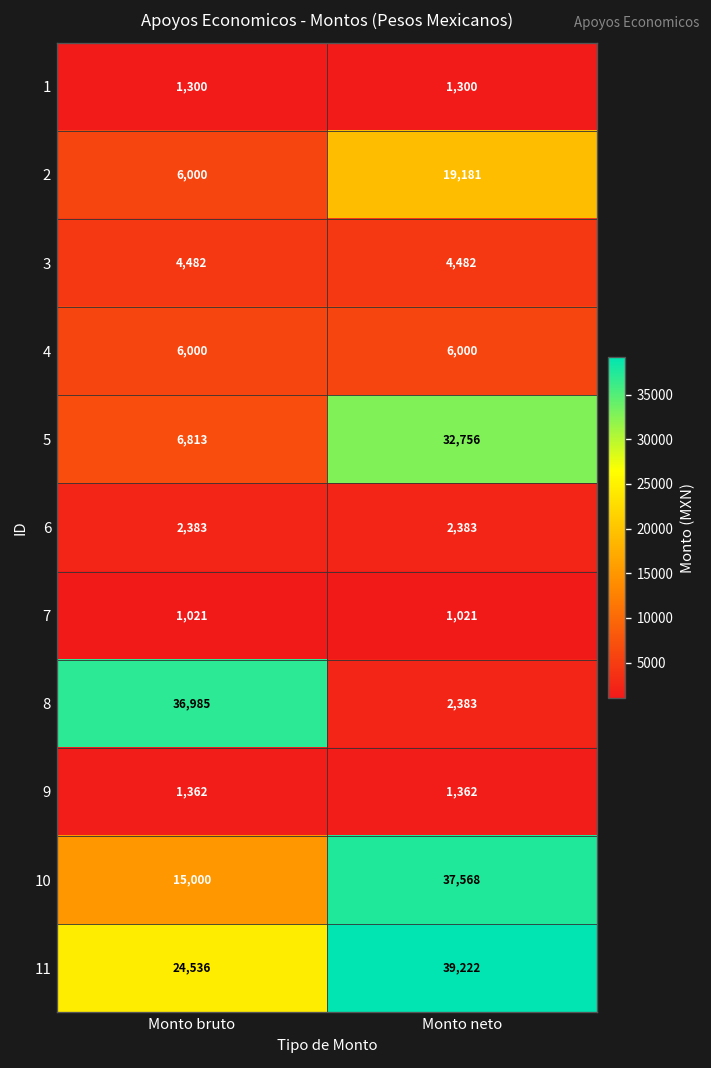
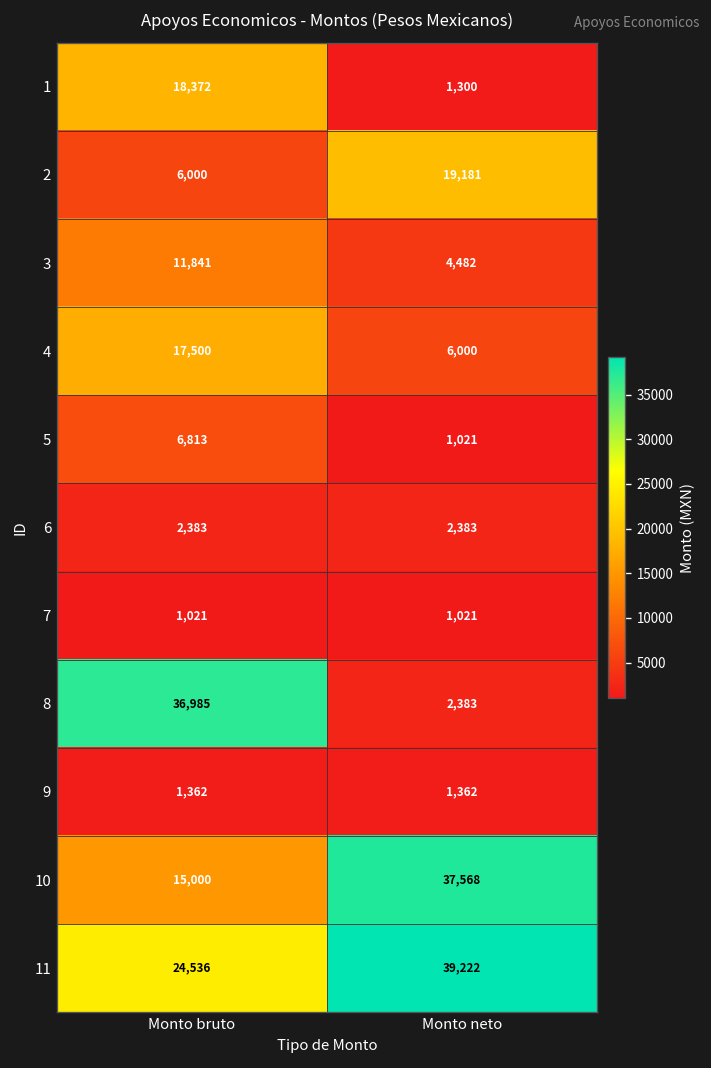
1, Monto bruto: 1,300 -> 18,372
3, Monto bruto: 4,482 -> 11,841
4, Monto bruto: 6,000 -> 17,500
5, Monto neto: 32,756 -> 1,021
